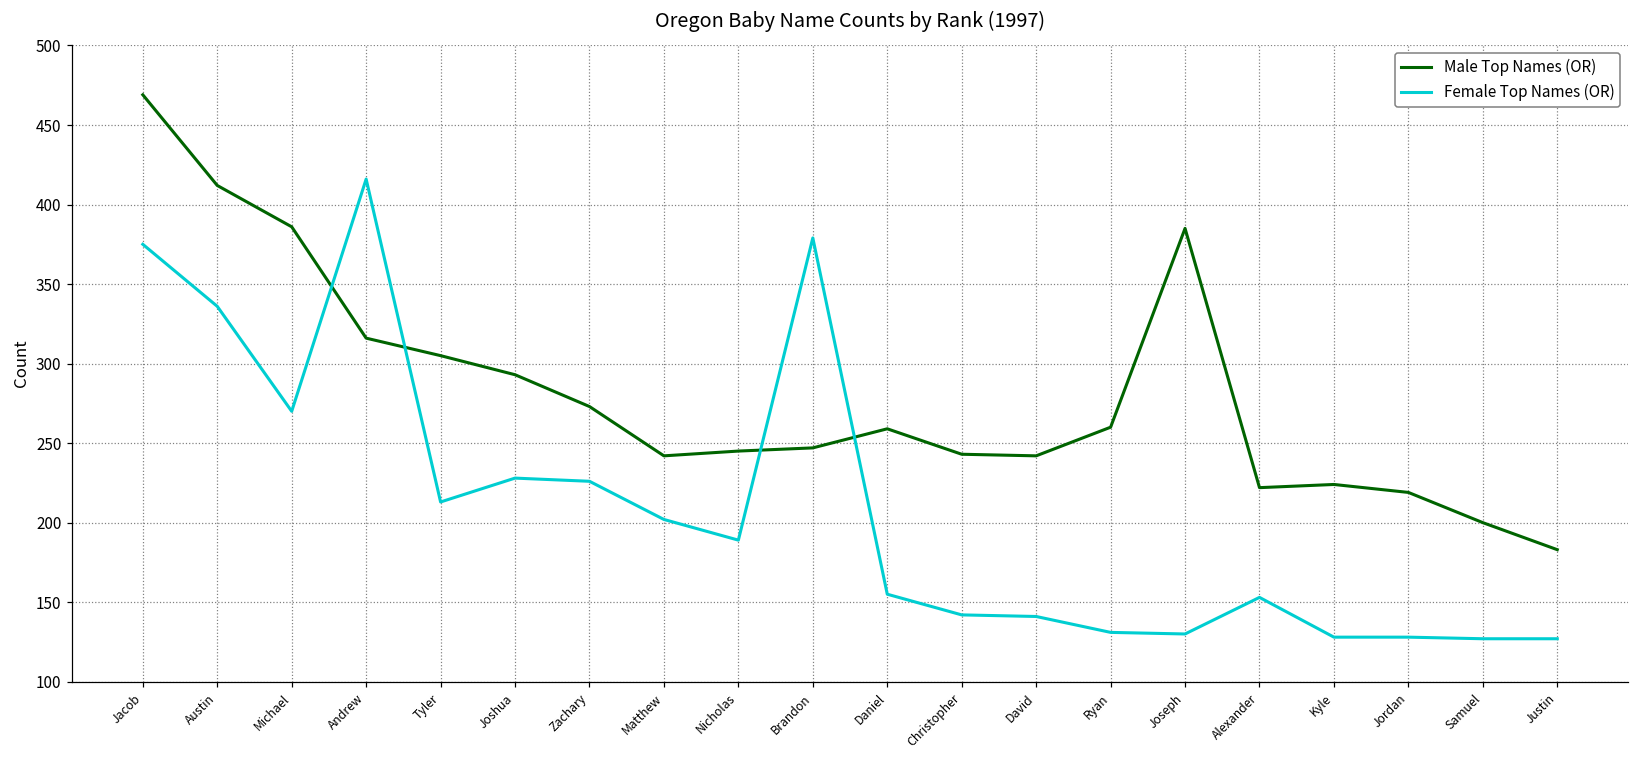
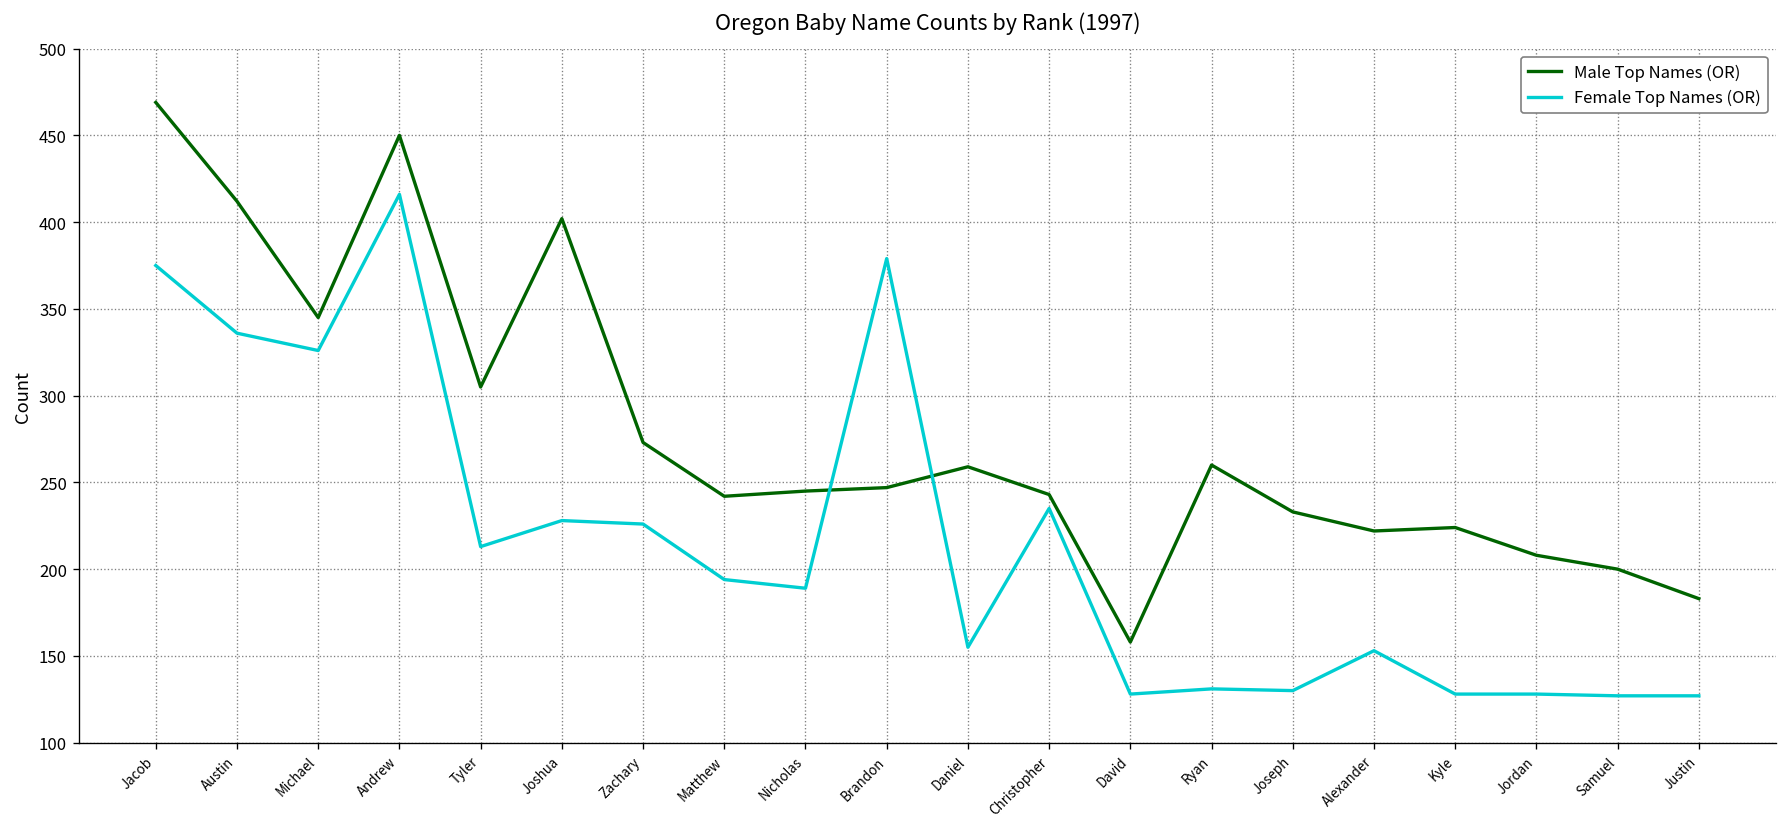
Male Top Names (OR), Michael: 386 -> 345
Female Top Names (OR), Michael: 270 -> 326
Male Top Names (OR), Andrew: 316 -> 450
Male Top Names (OR), Joshua: 293 -> 402
Female Top Names (OR), Matthew: 202 -> 194
Female Top Names (OR), Christopher: 142 -> 235
Male Top Names (OR), David: 242 -> 158
Female Top Names (OR), David: 141 -> 128
Male Top Names (OR), Joseph: 385 -> 233
Male Top Names (OR), Jordan: 219 -> 208
